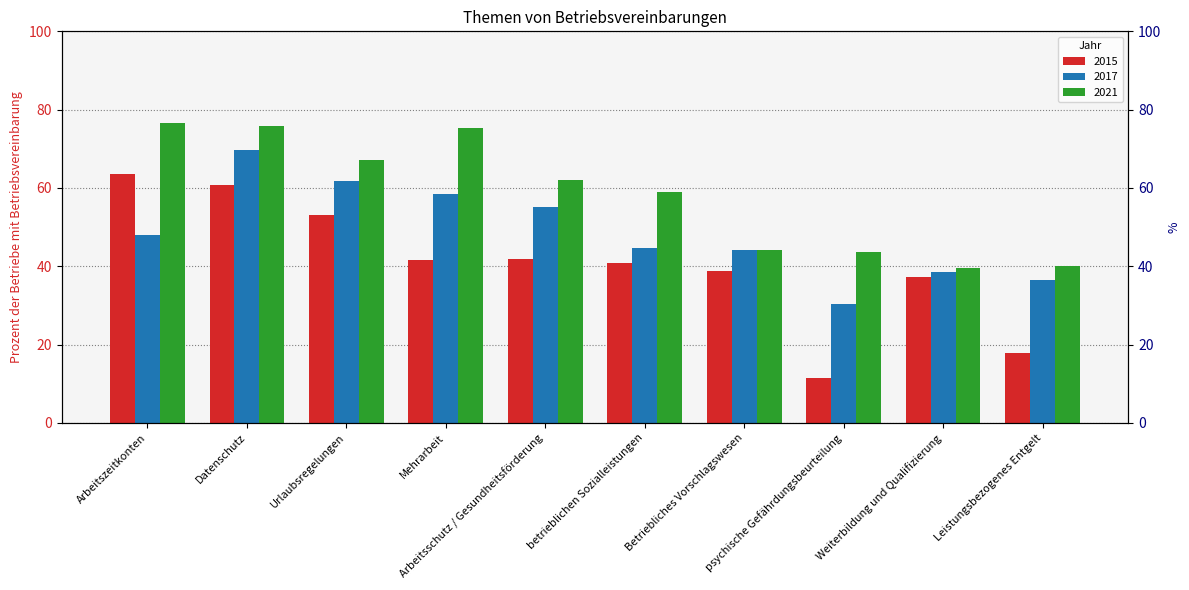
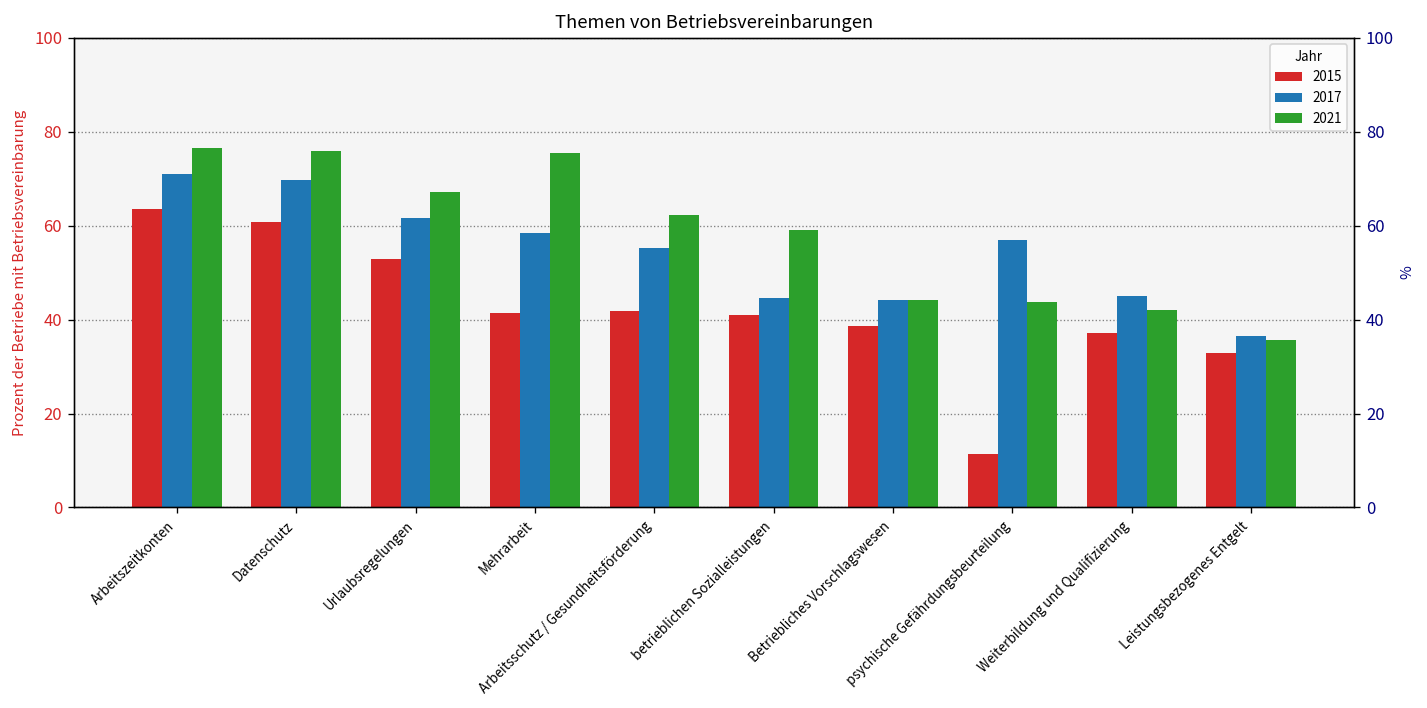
2017, Arbeitszeitkonten: 48 -> 71
2017, psychische Gefährdungsbeurteilung: 30 -> 57
2017, Weiterbildung und Qualifizierung: 38 -> 45
2021, Weiterbildung und Qualifizierung: 40 -> 42
2015, Leistungsbezogenes Entgelt: 18 -> 33
2021, Leistungsbezogenes Entgelt: 40 -> 36
